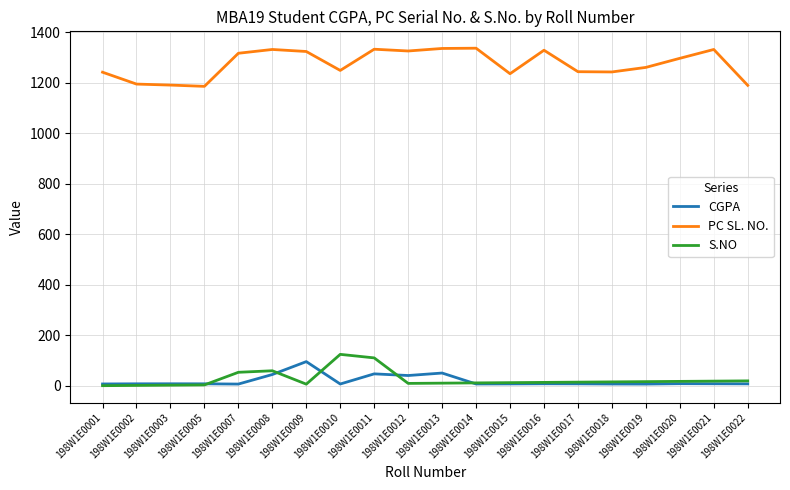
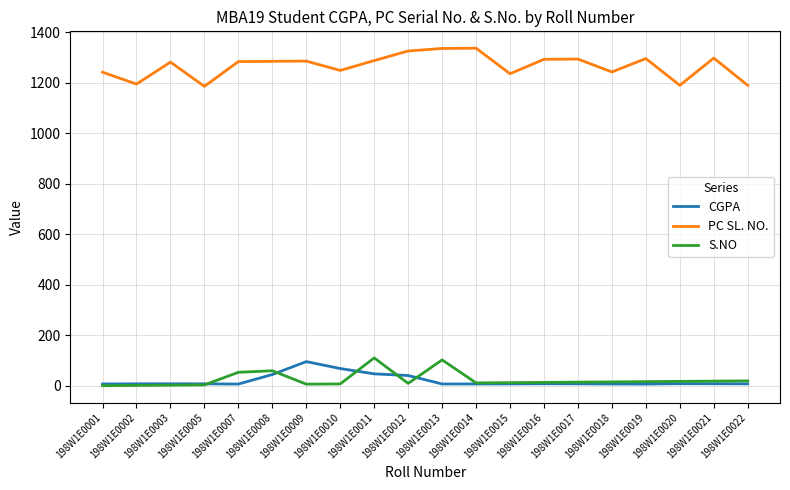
PC SL. NO., 198W1E0003: 1190 -> 1280
PC SL. NO., 198W1E0007: 1320 -> 1280
PC SL. NO., 198W1E0008: 1330 -> 1290
PC SL. NO., 198W1E0009: 1320 -> 1290
CGPA, 198W1E0010: 10 -> 70
S.NO, 198W1E0010: 130 -> 10
PC SL. NO., 198W1E0011: 1330 -> 1290
CGPA, 198W1E0013: 50 -> 10
S.NO, 198W1E0013: 10 -> 100
PC SL. NO., 198W1E0016: 1330 -> 1290
PC SL. NO., 198W1E0017: 1240 -> 1290
PC SL. NO., 198W1E0019: 1260 -> 1300
PC SL. NO., 198W1E0020: 1300 -> 1190
PC SL. NO., 198W1E0021: 1330 -> 1300
